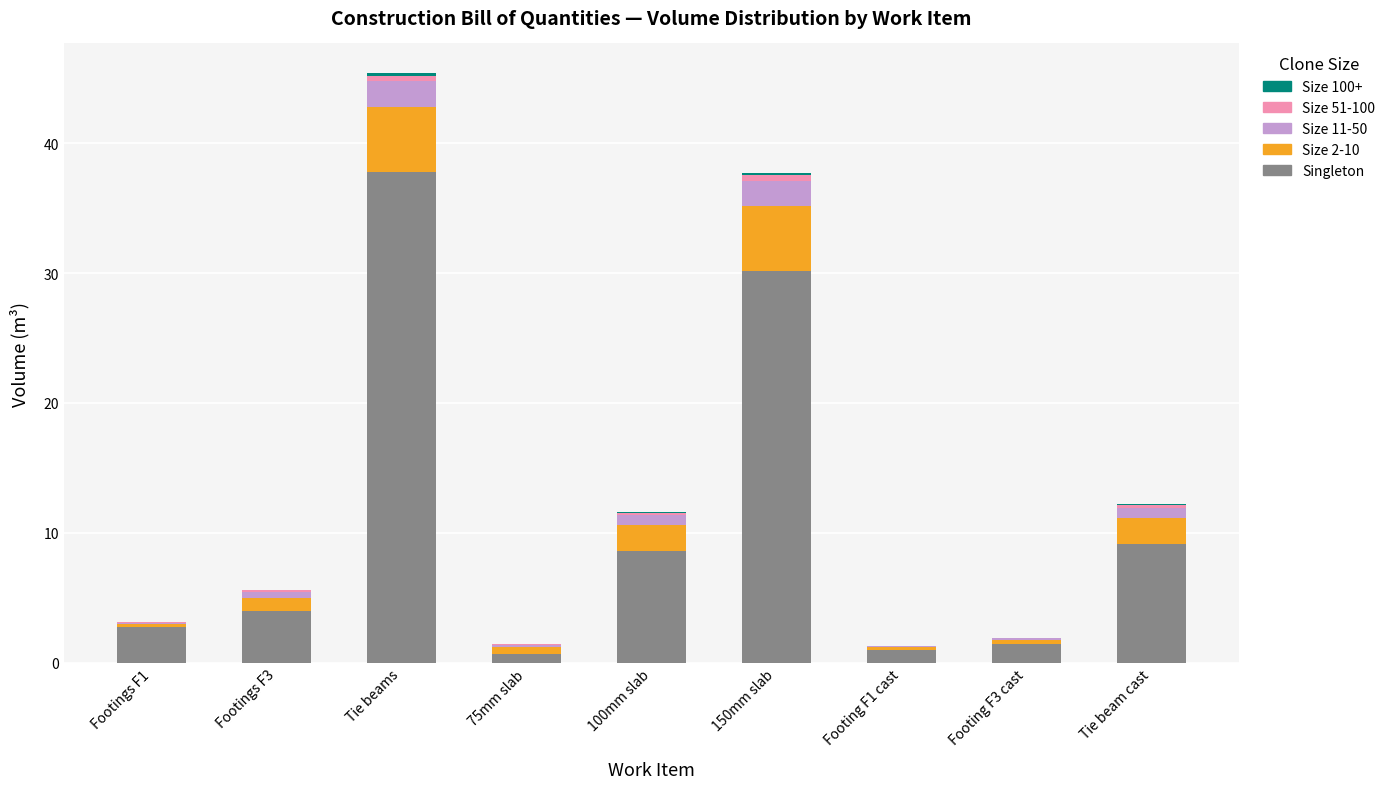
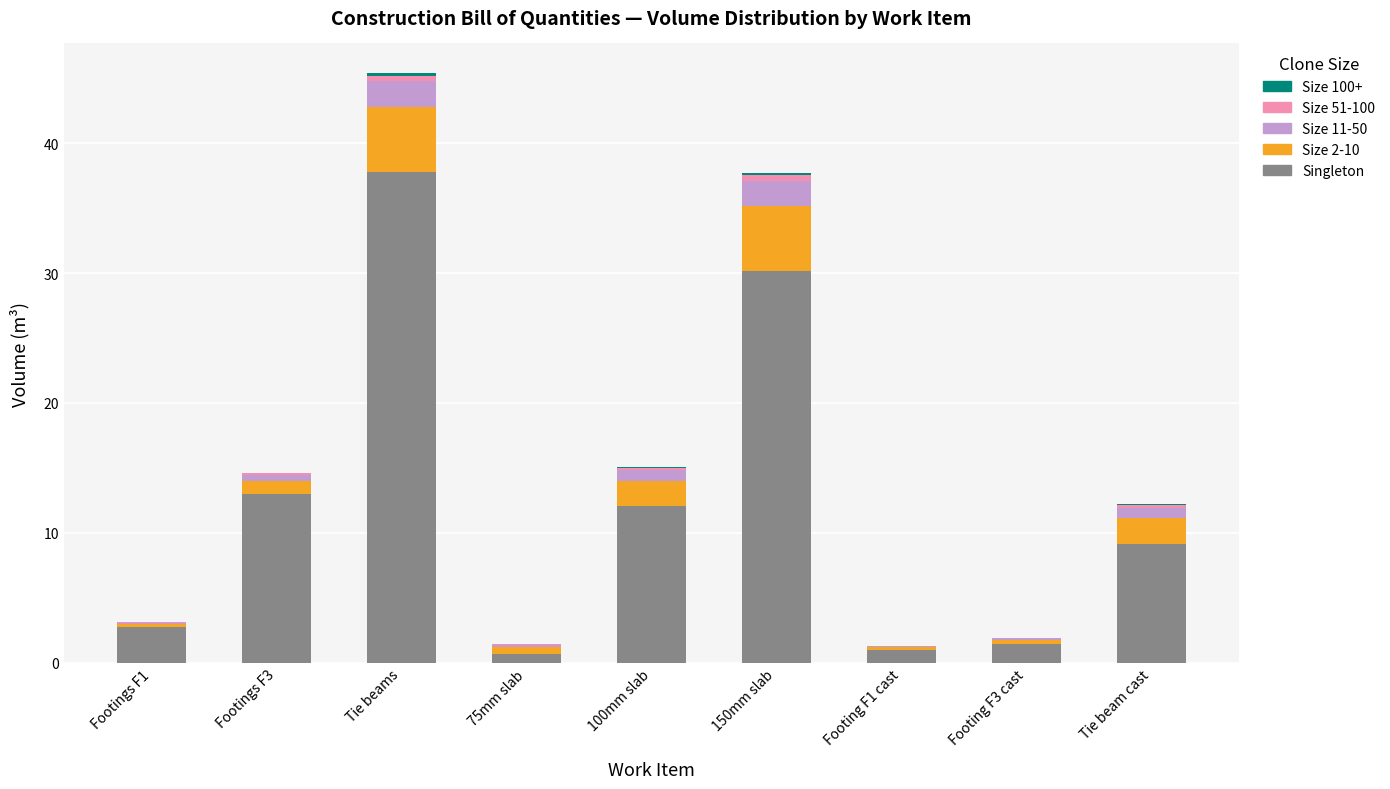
Singleton, Footings F3: 4.0 -> 13.0
Singleton, 100mm slab: 8.6 -> 12.0
